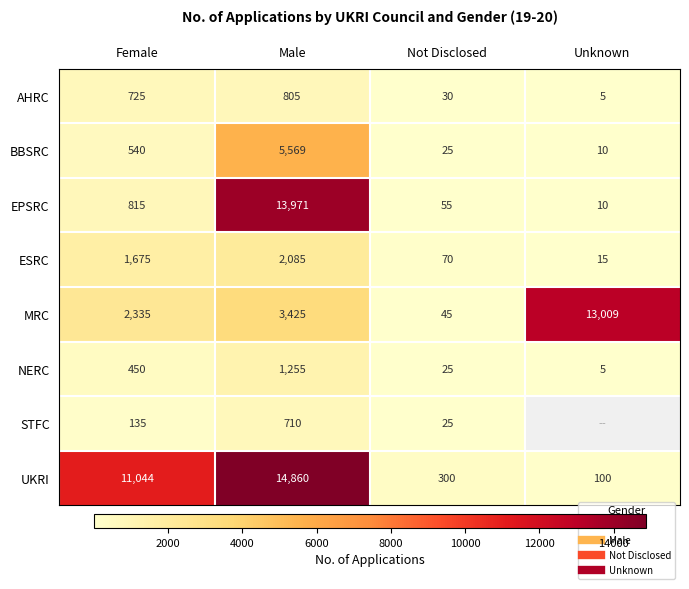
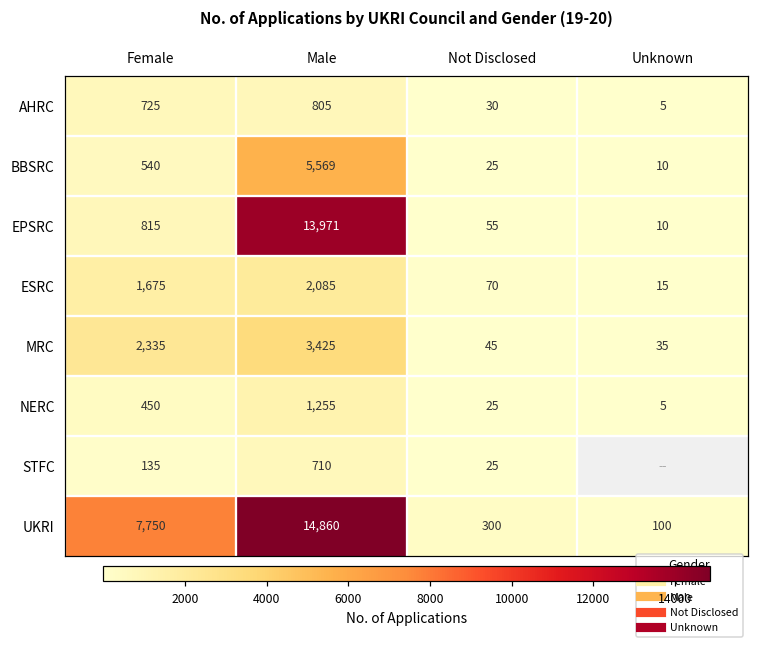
MRC, Unknown: 13,009 -> 35
UKRI, Female: 11,044 -> 7,750
